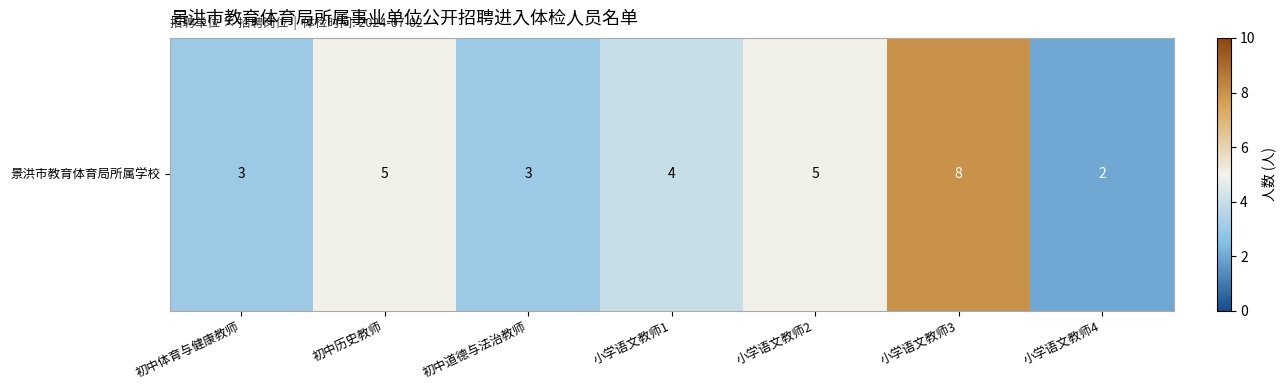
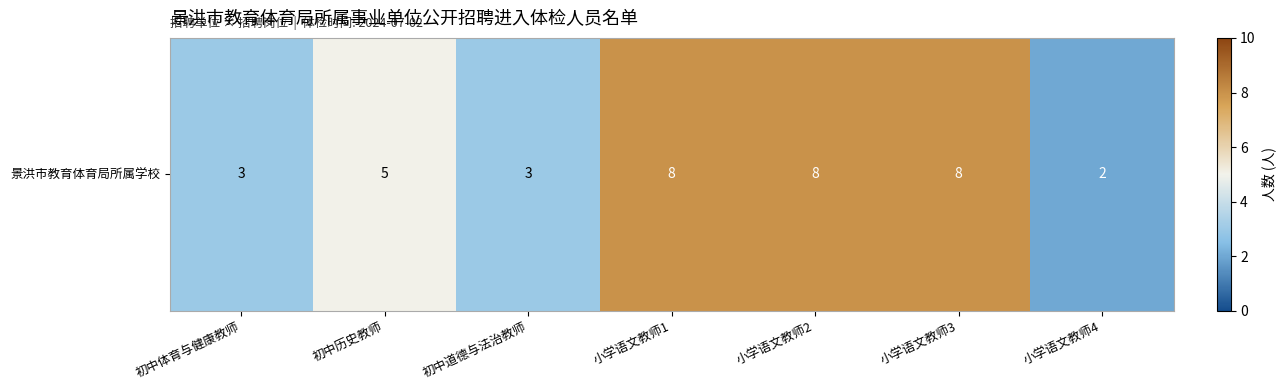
景洪市教育体育局所属学校, 小学语文教师1: 4 -> 8
景洪市教育体育局所属学校, 小学语文教师2: 5 -> 8
